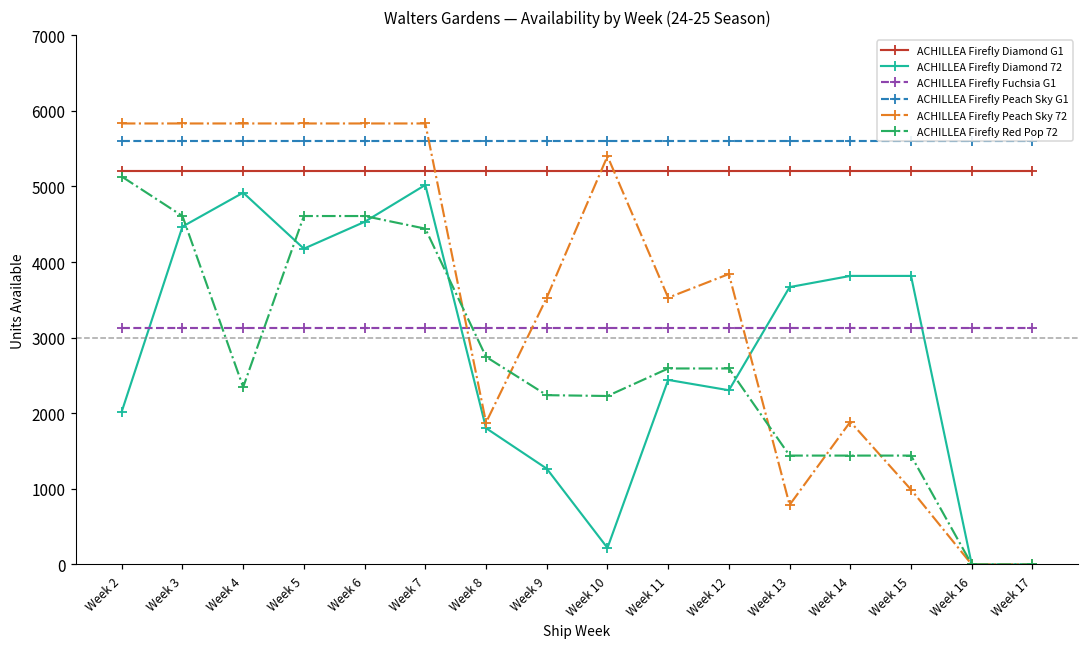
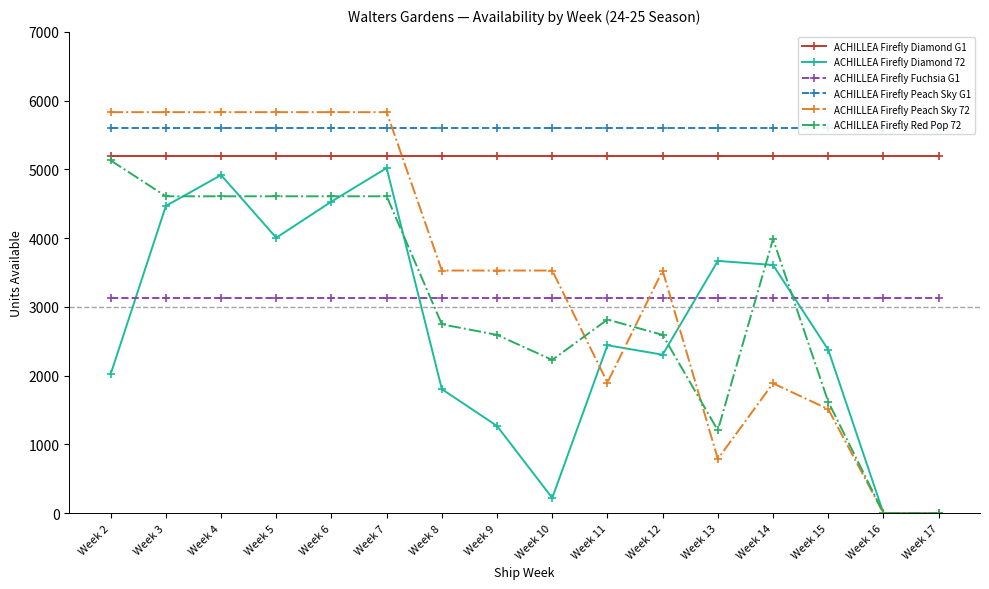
ACHILLEA Firefly Red Pop 72, Week 4: 2300 -> 4600
ACHILLEA Firefly Diamond 72, Week 5: 4200 -> 4000
ACHILLEA Firefly Red Pop 72, Week 7: 4400 -> 4600
ACHILLEA Firefly Peach Sky 72, Week 8: 1900 -> 3500
ACHILLEA Firefly Red Pop 72, Week 9: 2200 -> 2600
ACHILLEA Firefly Peach Sky 72, Week 10: 5400 -> 3500
ACHILLEA Firefly Peach Sky 72, Week 11: 3500 -> 1900
ACHILLEA Firefly Red Pop 72, Week 11: 2600 -> 2800
ACHILLEA Firefly Peach Sky 72, Week 12: 3800 -> 3500
ACHILLEA Firefly Red Pop 72, Week 13: 1400 -> 1200
ACHILLEA Firefly Diamond 72, Week 14: 3800 -> 3600
ACHILLEA Firefly Red Pop 72, Week 14: 1400 -> 4000
ACHILLEA Firefly Diamond 72, Week 15: 3800 -> 2400
ACHILLEA Firefly Peach Sky 72, Week 15: 1000 -> 1500
ACHILLEA Firefly Red Pop 72, Week 15: 1400 -> 1600
